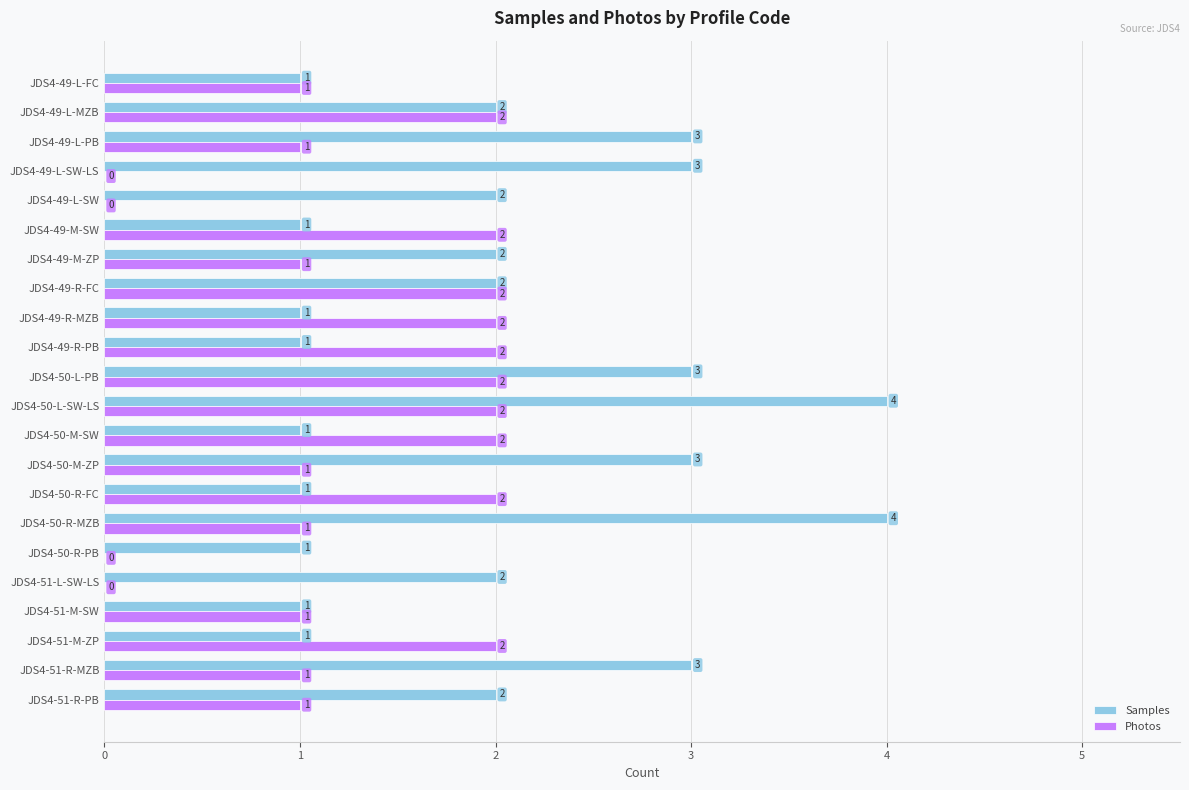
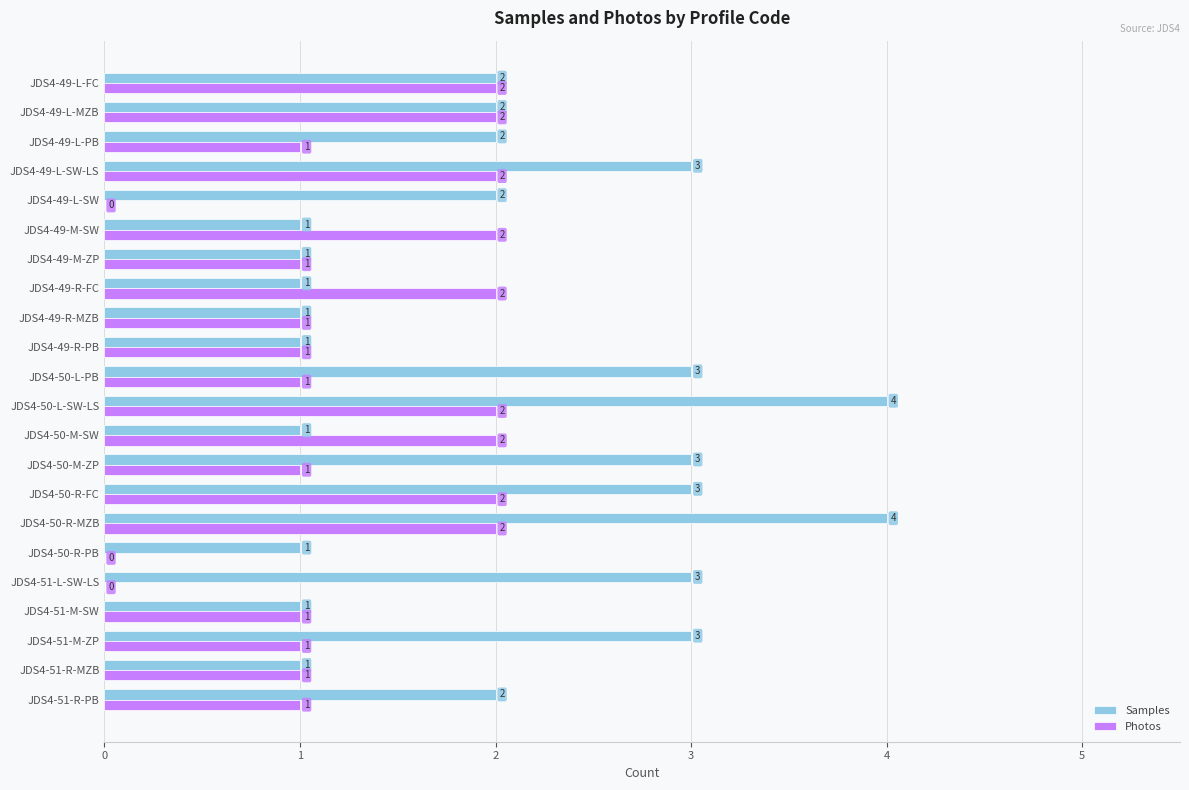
Samples, JDS4-49-L-FC: 1 -> 2
Photos, JDS4-49-L-FC: 1 -> 2
Samples, JDS4-49-L-PB: 3 -> 2
Photos, JDS4-49-L-SW-LS: 0 -> 2
Samples, JDS4-49-M-ZP: 2 -> 1
Samples, JDS4-49-R-FC: 2 -> 1
Photos, JDS4-49-R-MZB: 2 -> 1
Photos, JDS4-49-R-PB: 2 -> 1
Photos, JDS4-50-L-PB: 2 -> 1
Samples, JDS4-50-R-FC: 1 -> 3
Photos, JDS4-50-R-MZB: 1 -> 2
Samples, JDS4-51-L-SW-LS: 2 -> 3
Samples, JDS4-51-M-ZP: 1 -> 3
Photos, JDS4-51-M-ZP: 2 -> 1
Samples, JDS4-51-R-MZB: 3 -> 1
